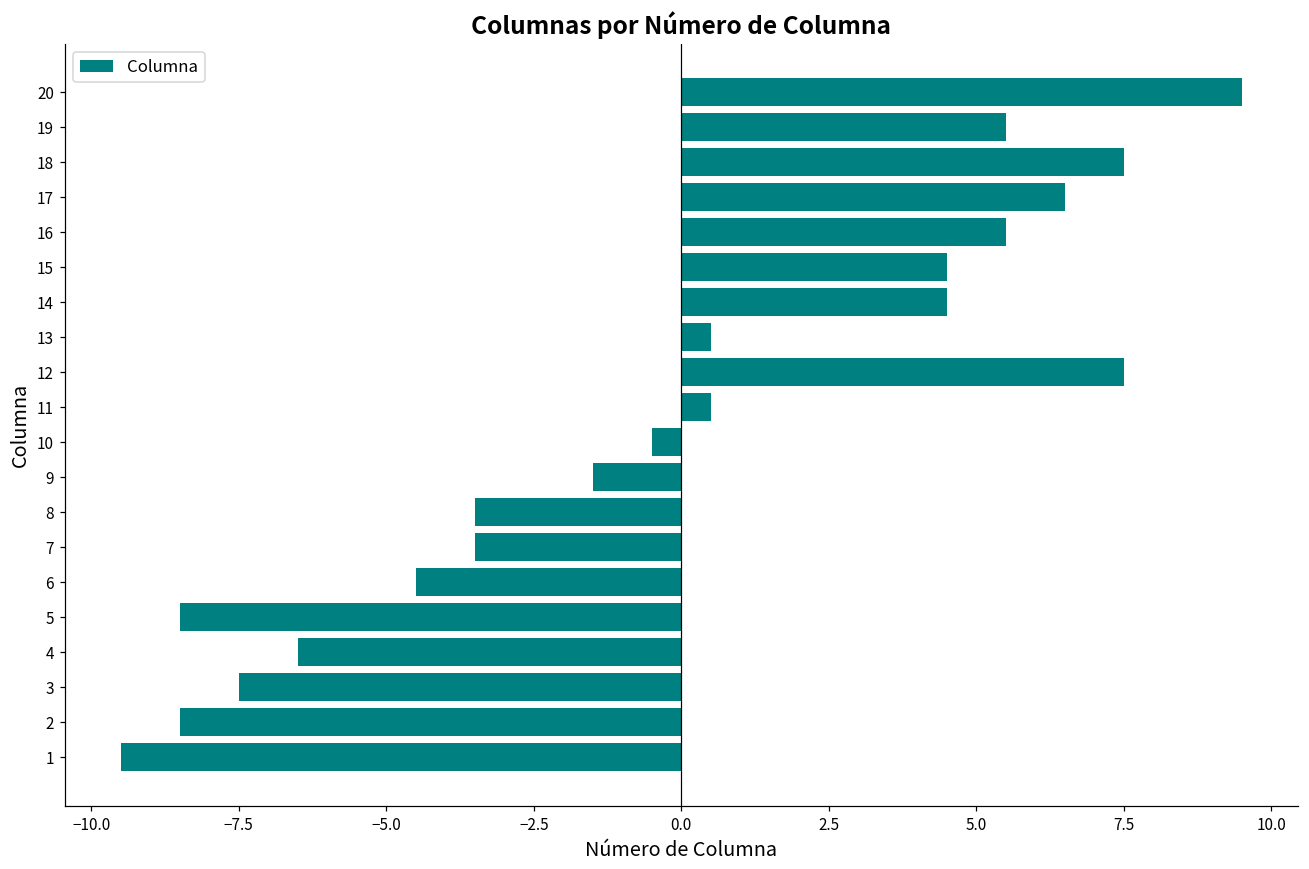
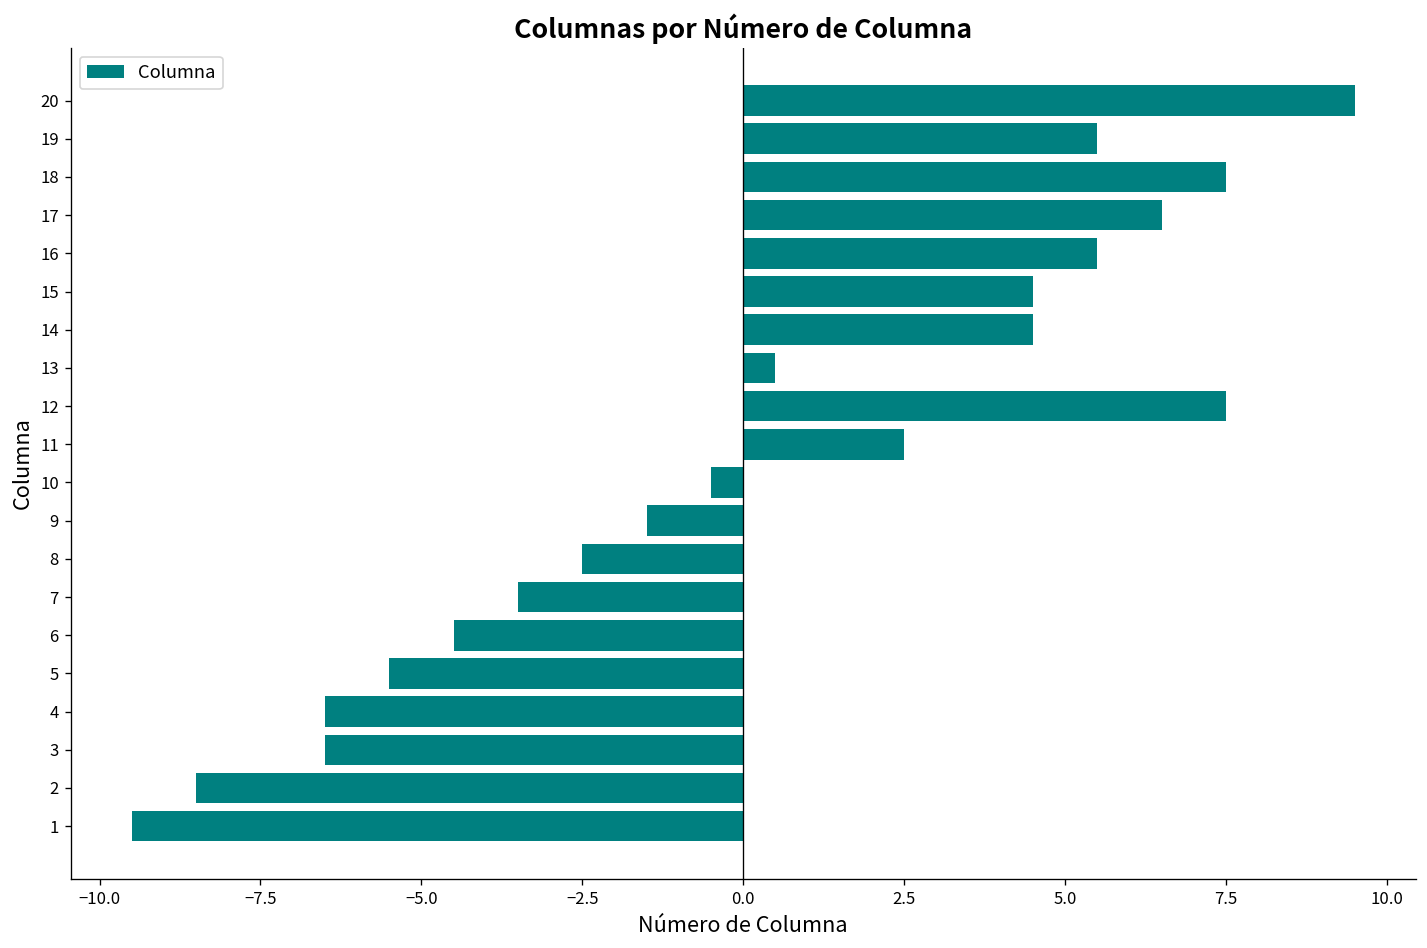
11: 0.5 -> 2.5
8: -3.5 -> -2.5
5: -8.5 -> -5.5
3: -7.5 -> -6.5
